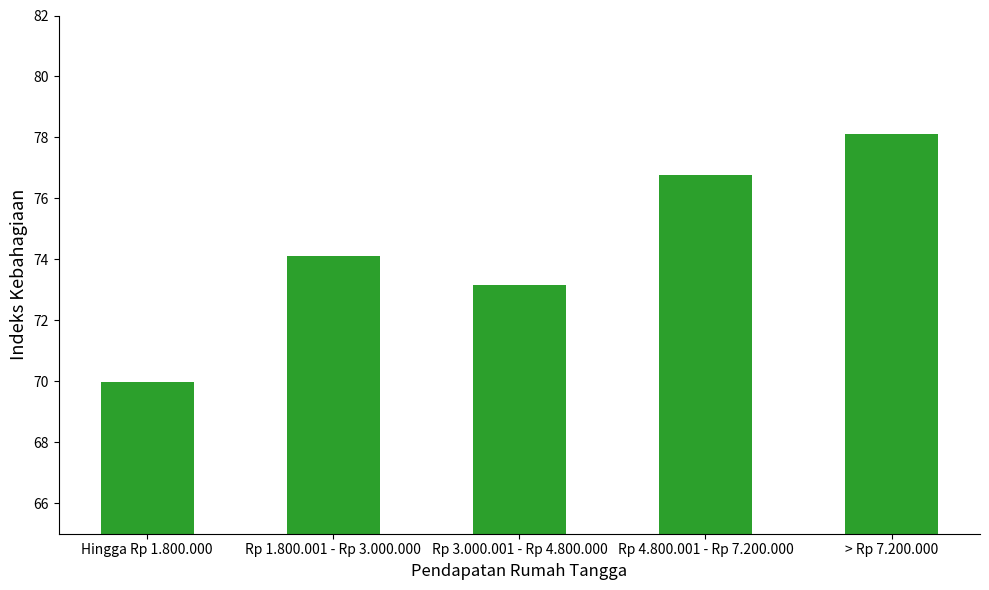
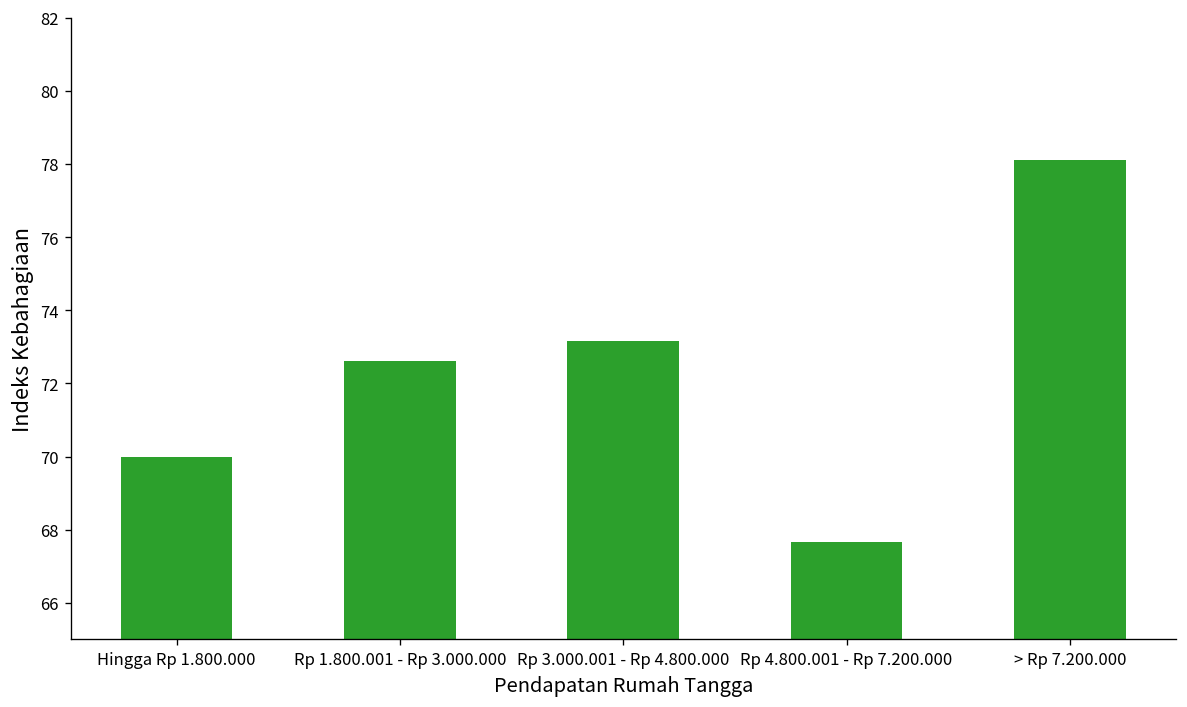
Rp 1.800.001 - Rp 3.000.000: 74.1 -> 72.6
Rp 4.800.001 - Rp 7.200.000: 76.8 -> 67.7
